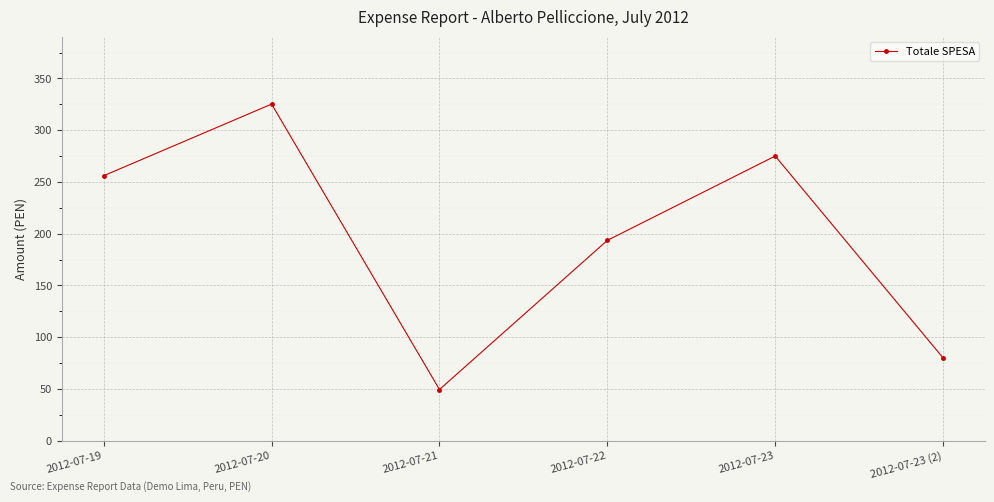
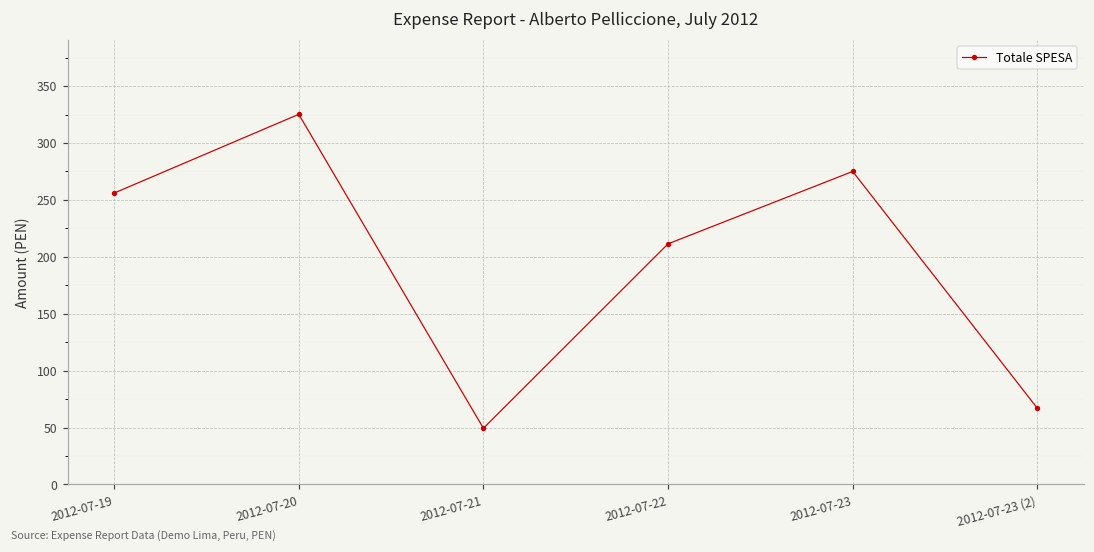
2012-07-22: 194 -> 211
2012-07-23 (2): 80 -> 67
